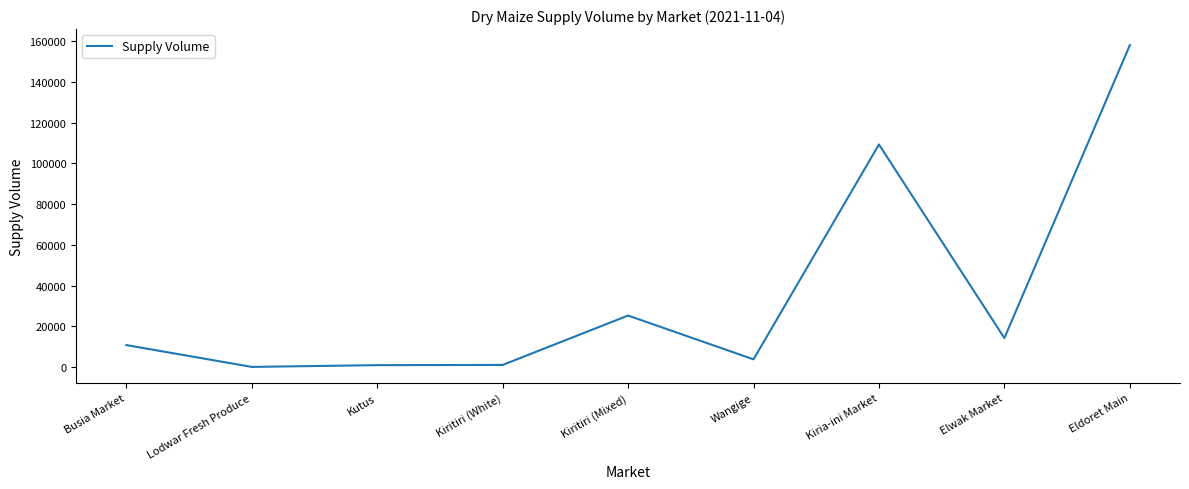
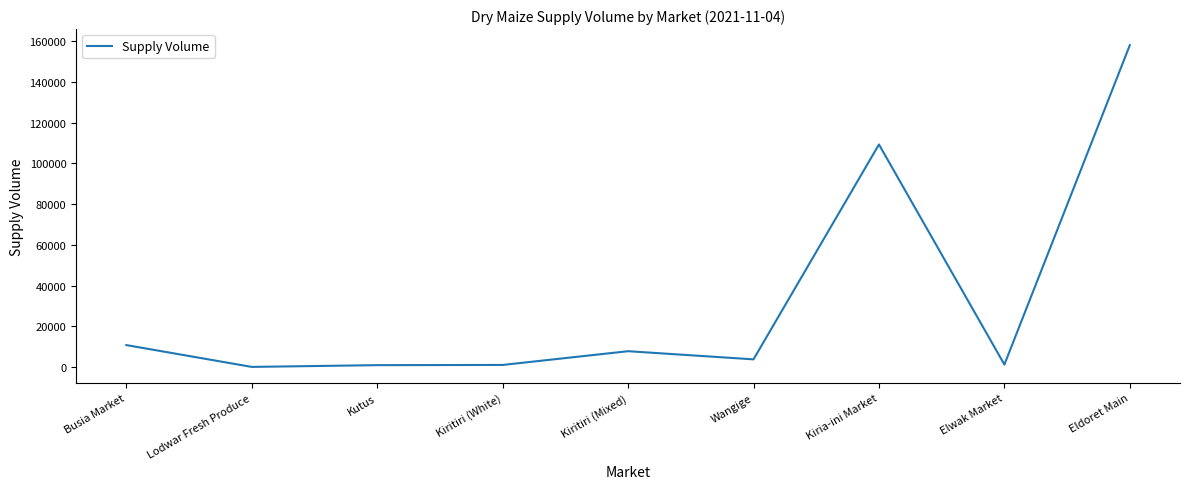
Kiritiri (Mixed): 25000 -> 8000
Elwak Market: 14000 -> 1000
